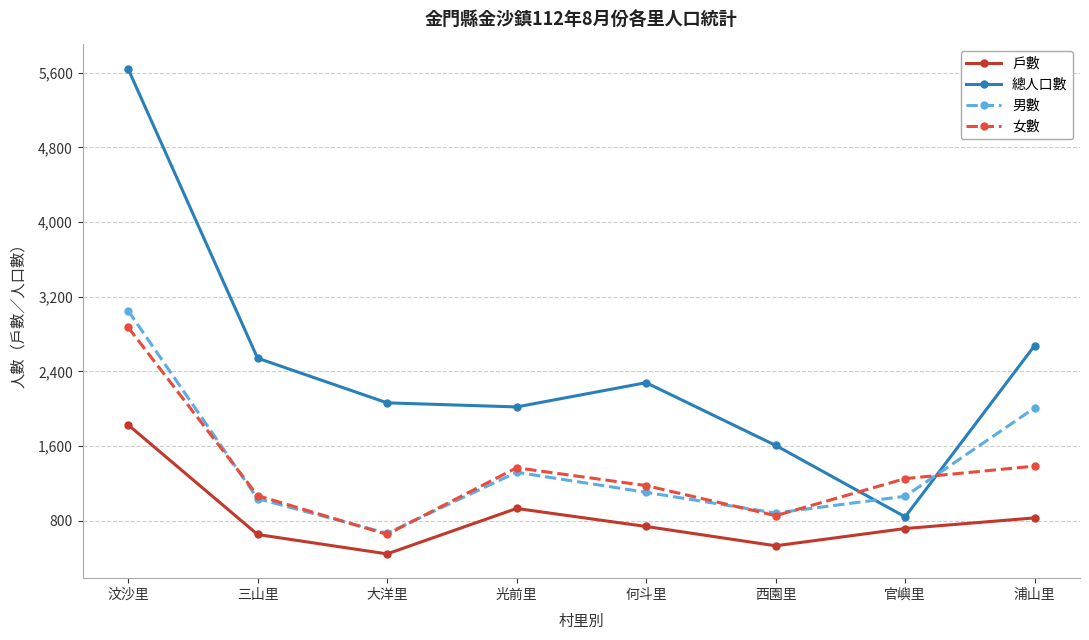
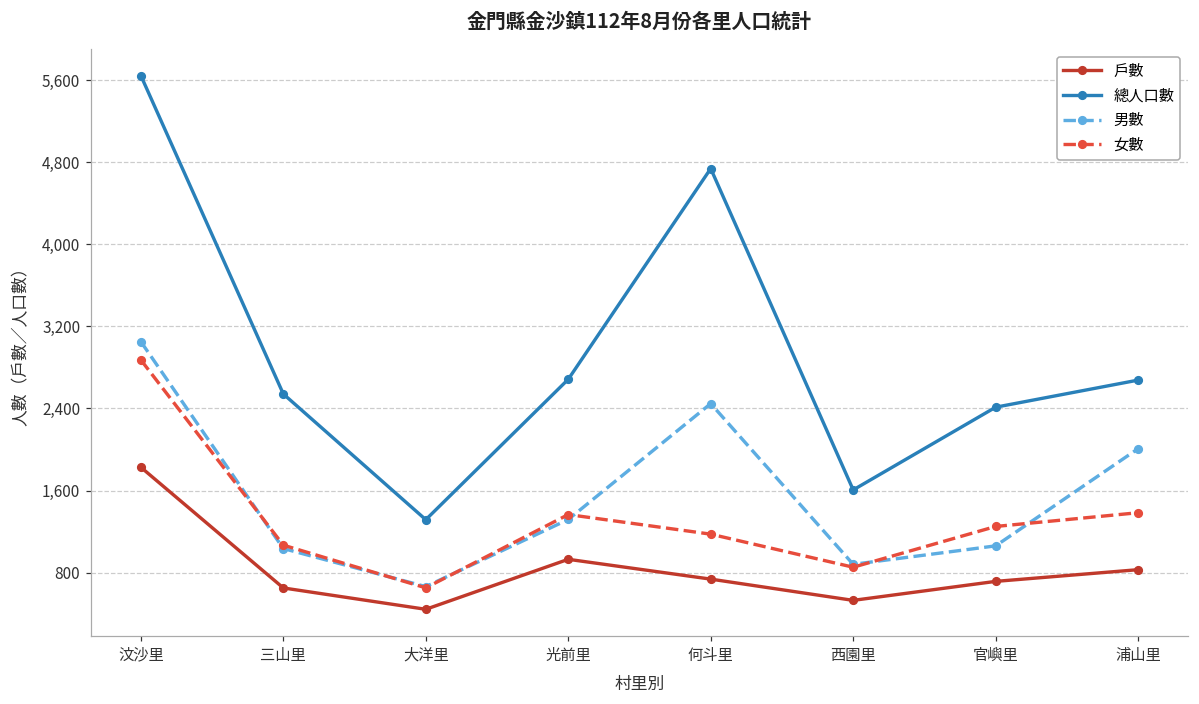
總人口數, 大洋里: 2,100 -> 1,300
總人口數, 光前里: 2,000 -> 2,700
總人口數, 何斗里: 2,300 -> 4,700
男數, 何斗里: 1,100 -> 2,400
總人口數, 官嶼里: 800 -> 2,400
